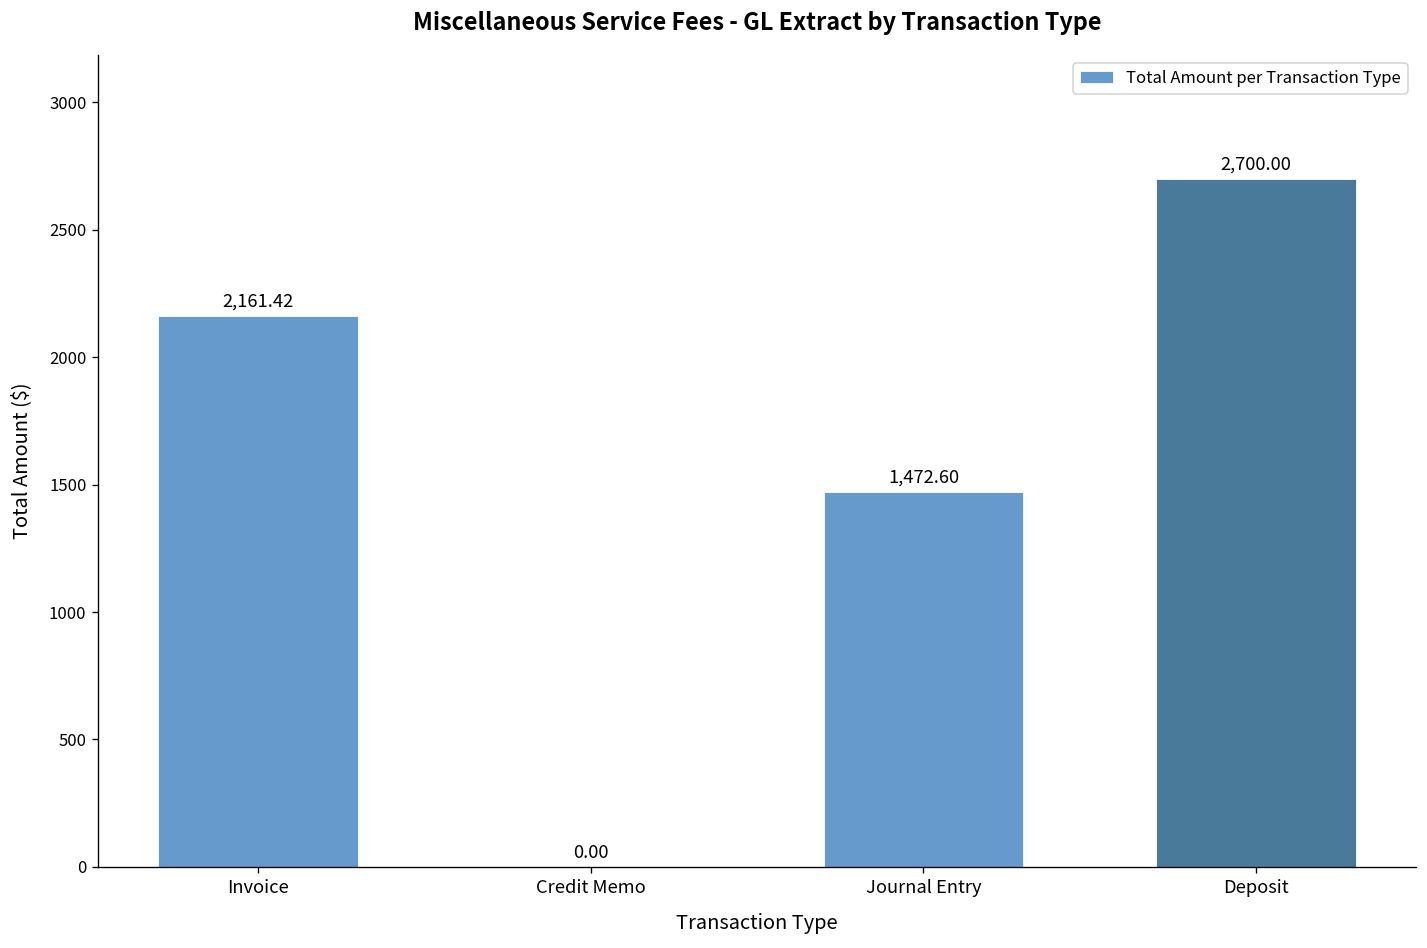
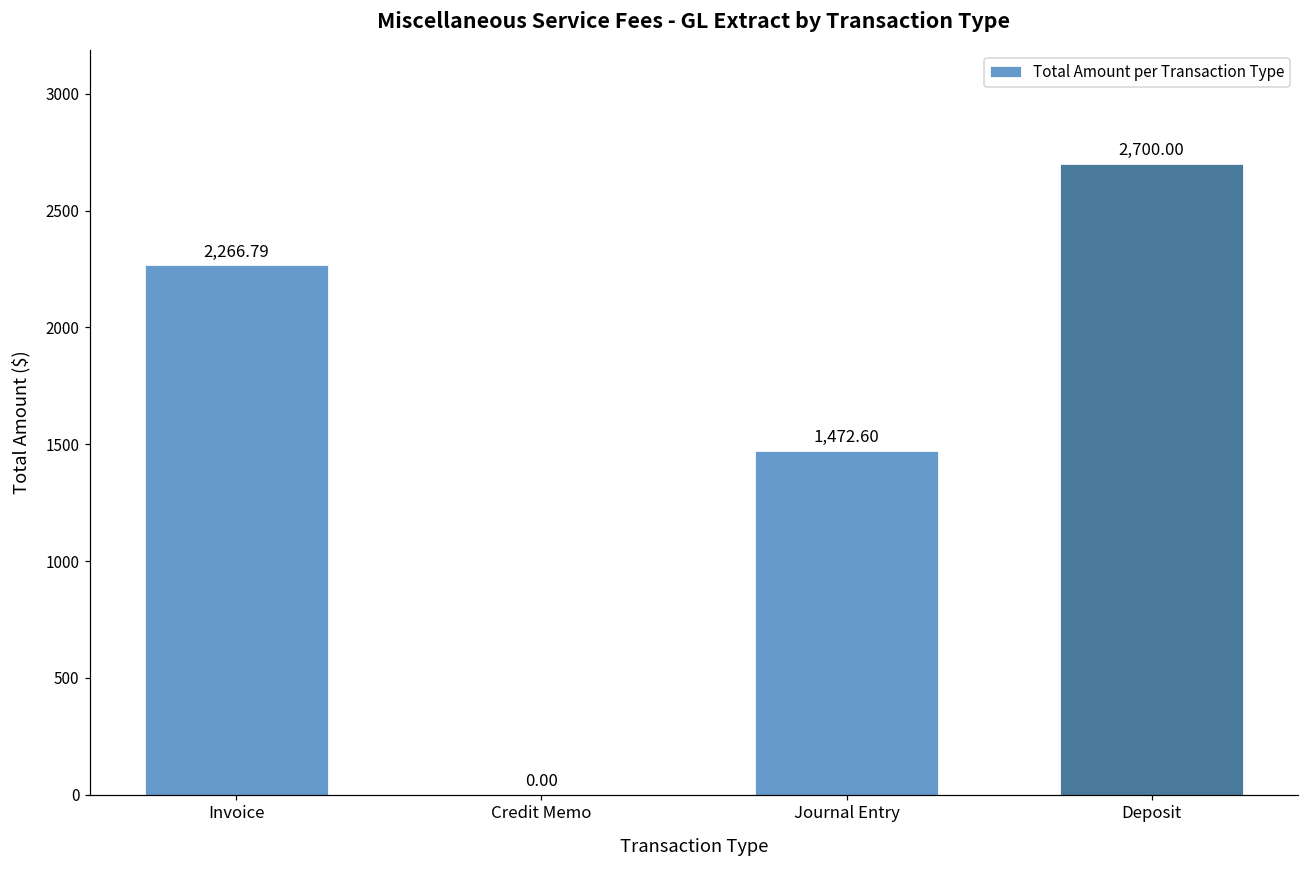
Invoice: 2,161.42 -> 2,266.79
